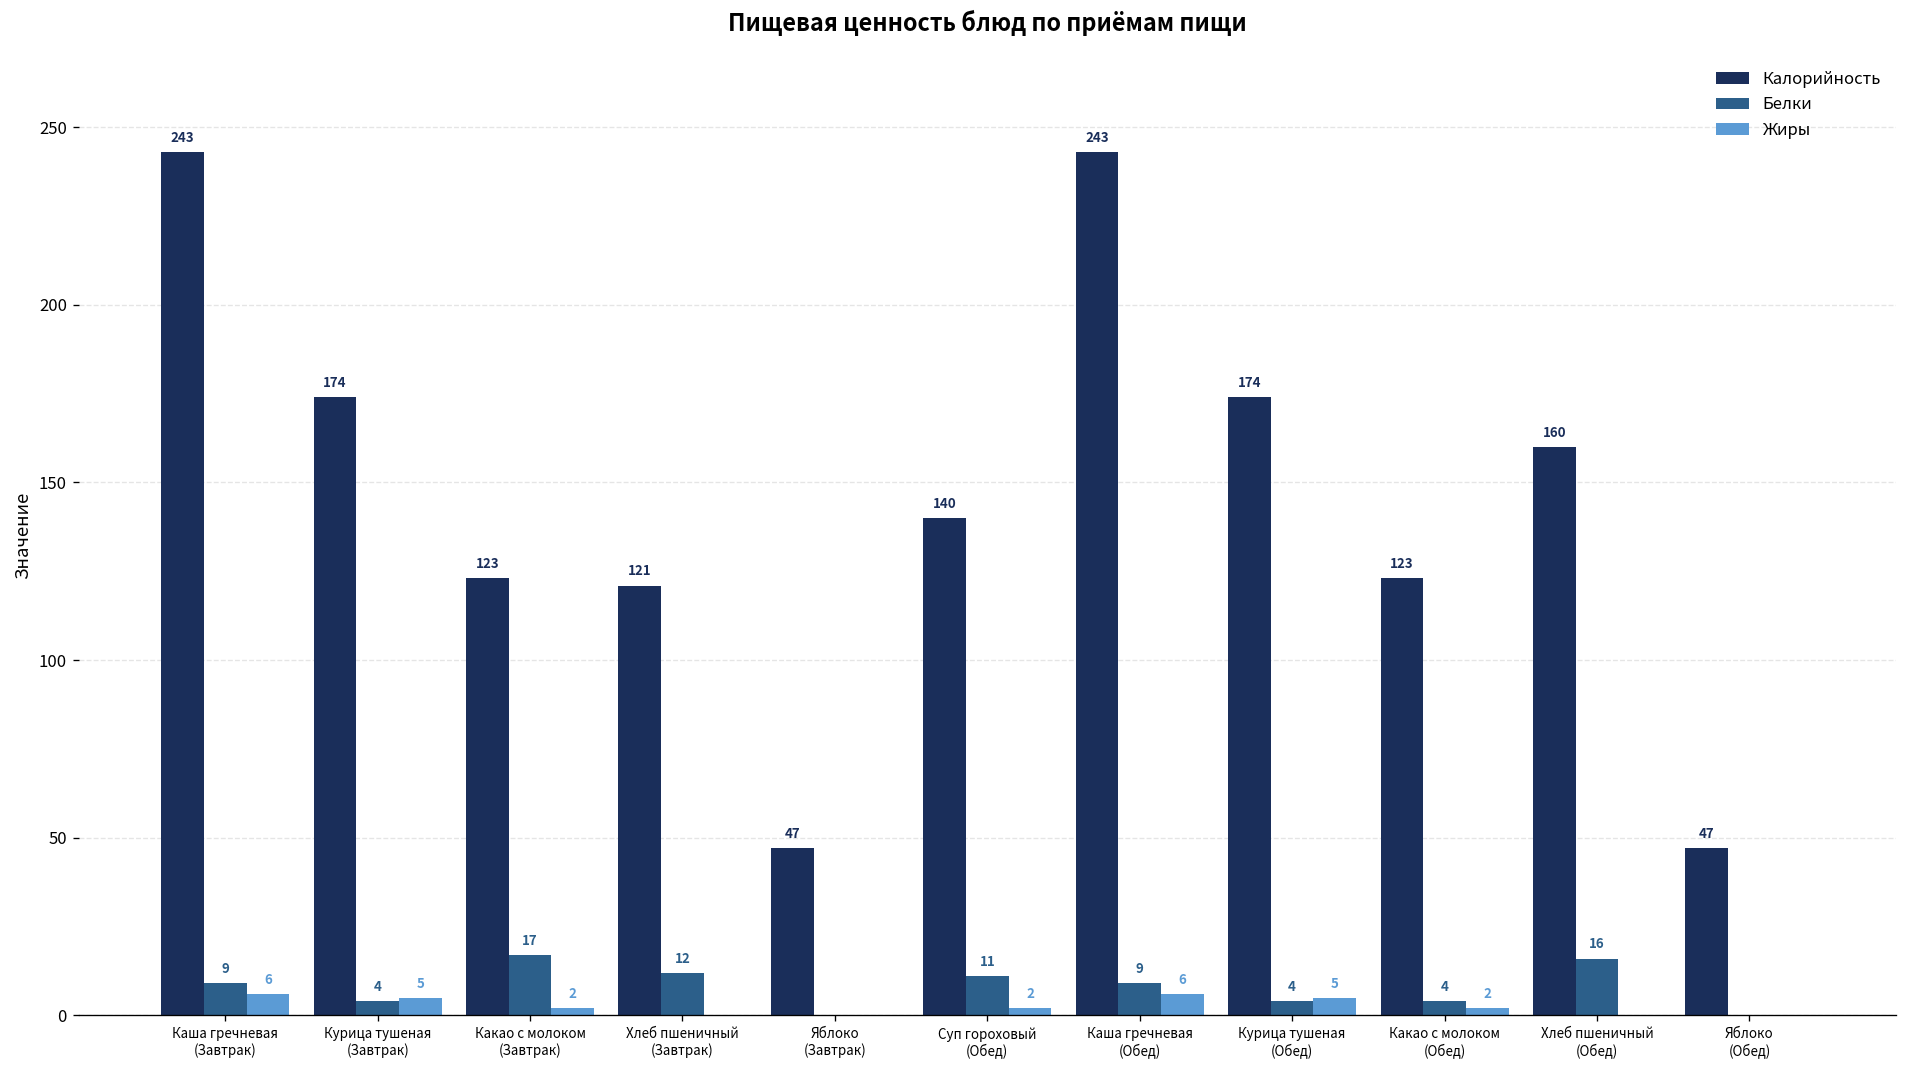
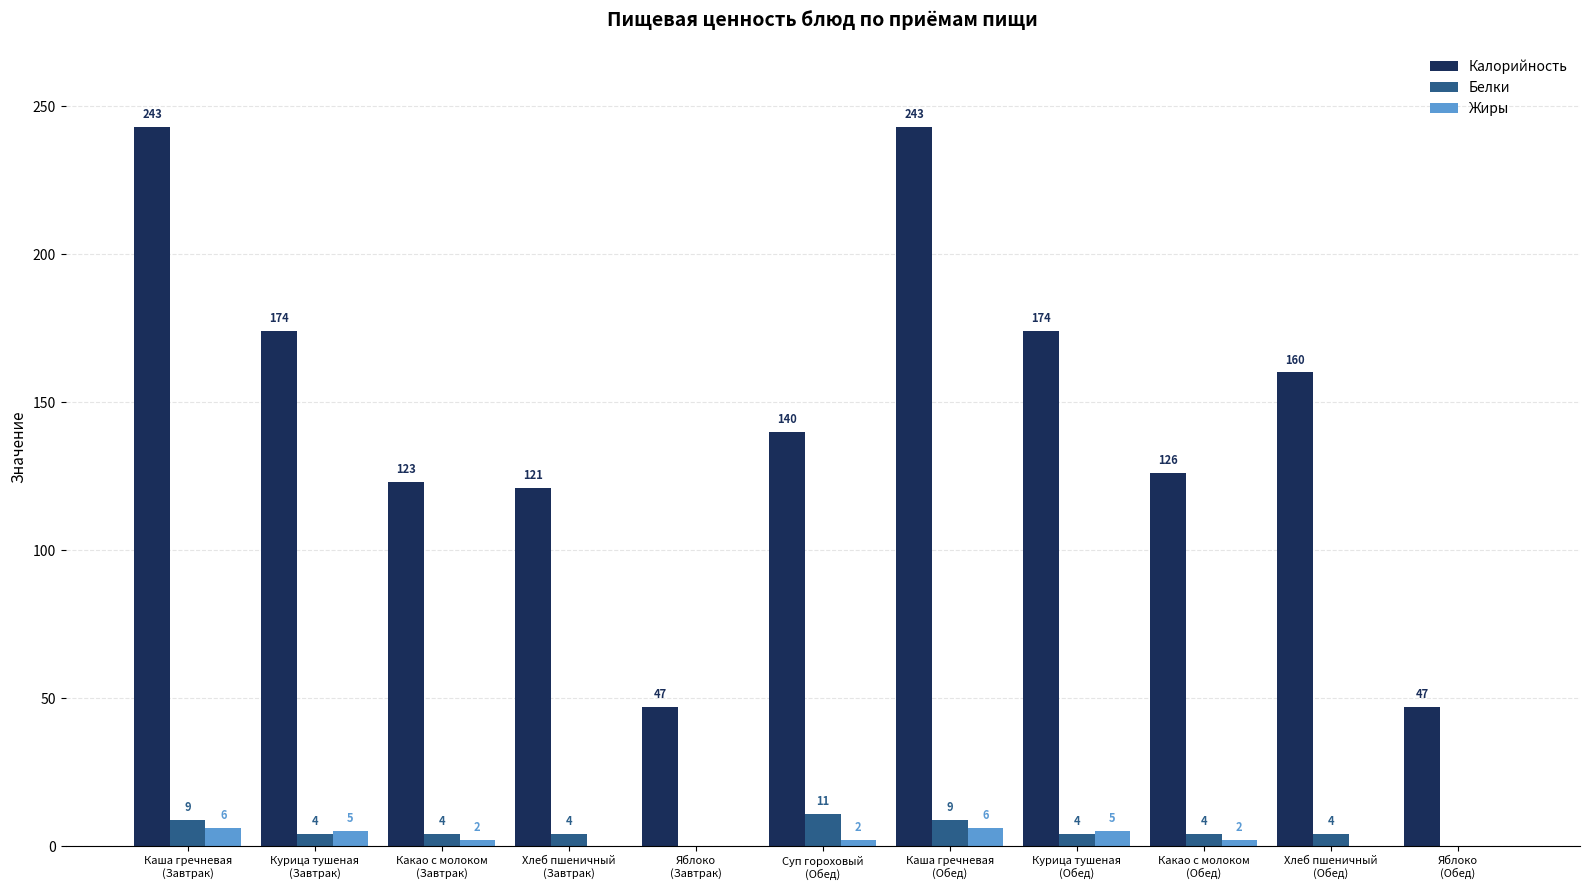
Белки, Какао с молоком (Завтрак): 17 -> 4
Белки, Хлеб пшеничный (Завтрак): 12 -> 4
Калорийность, Какао с молоком (Обед): 123 -> 126
Белки, Хлеб пшеничный (Обед): 16 -> 4
